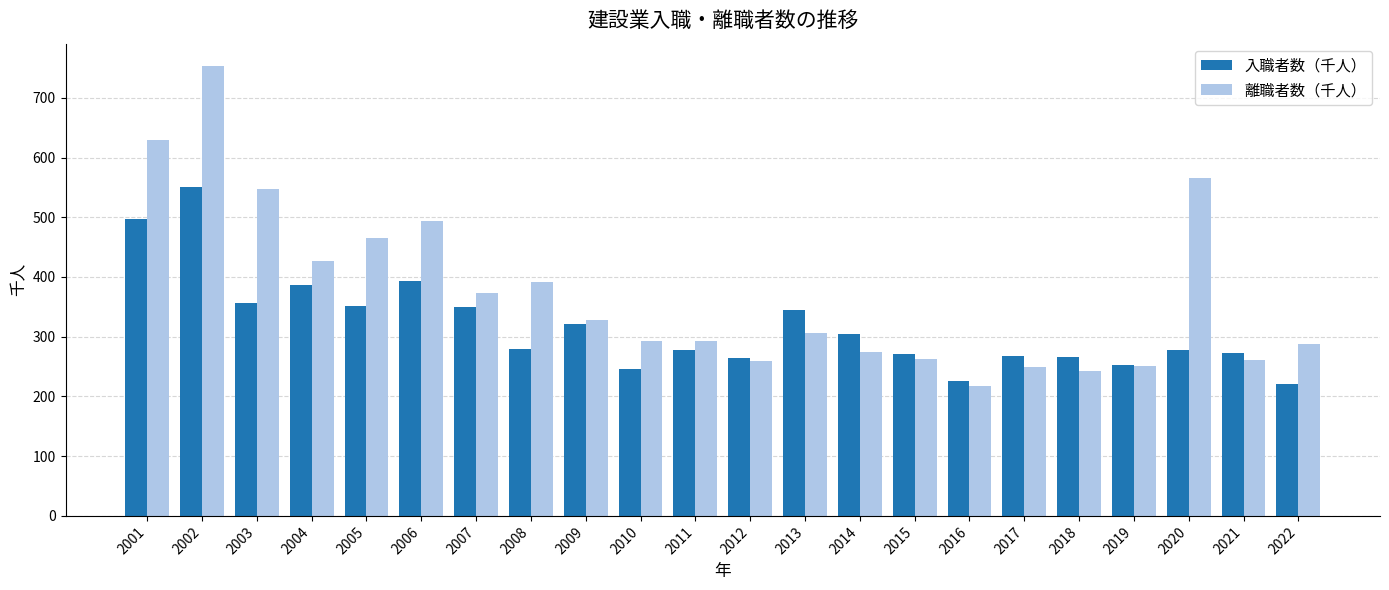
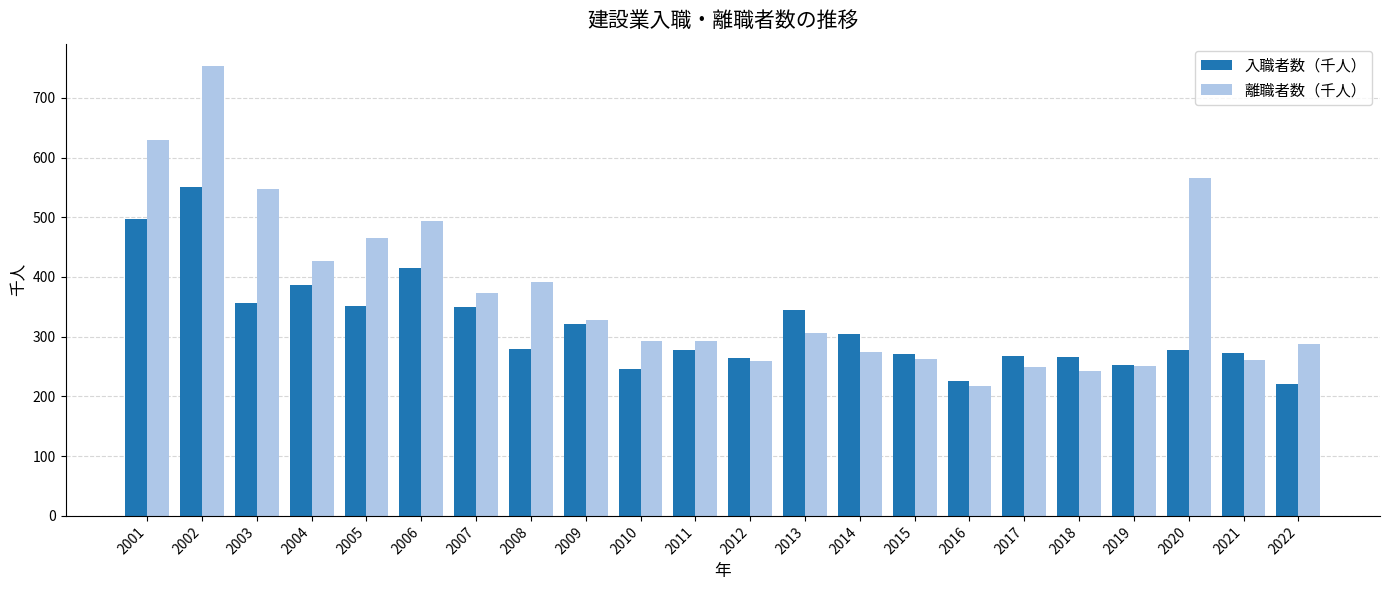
入職者数（千人）, 2006: 390 -> 420
